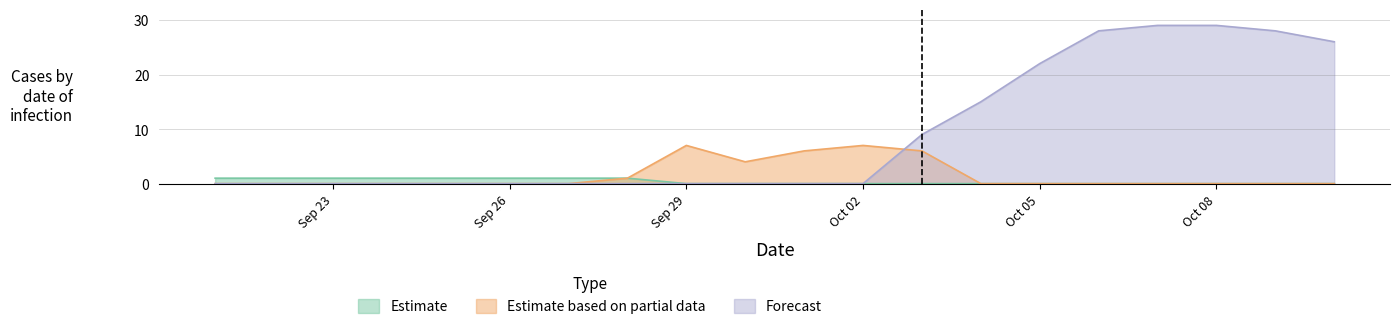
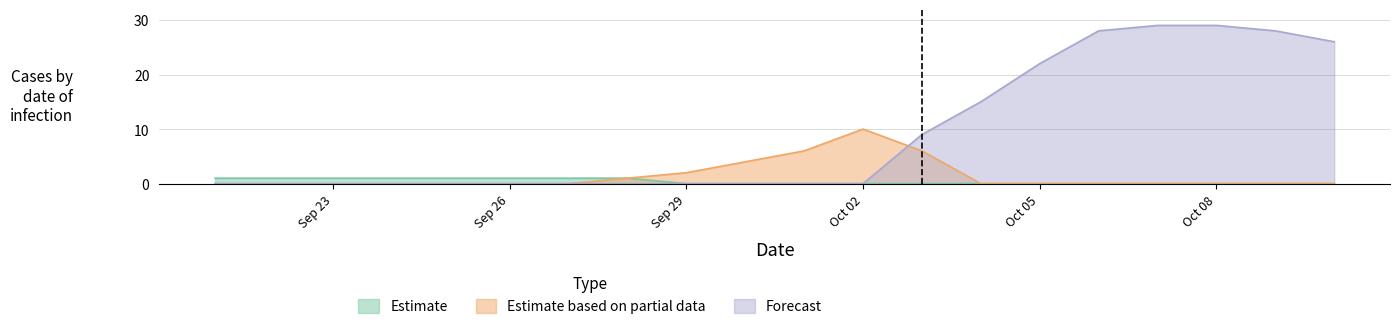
Estimate based on partial data, Sep 29: 7 -> 2
Estimate based on partial data, Oct 02: 7 -> 10
